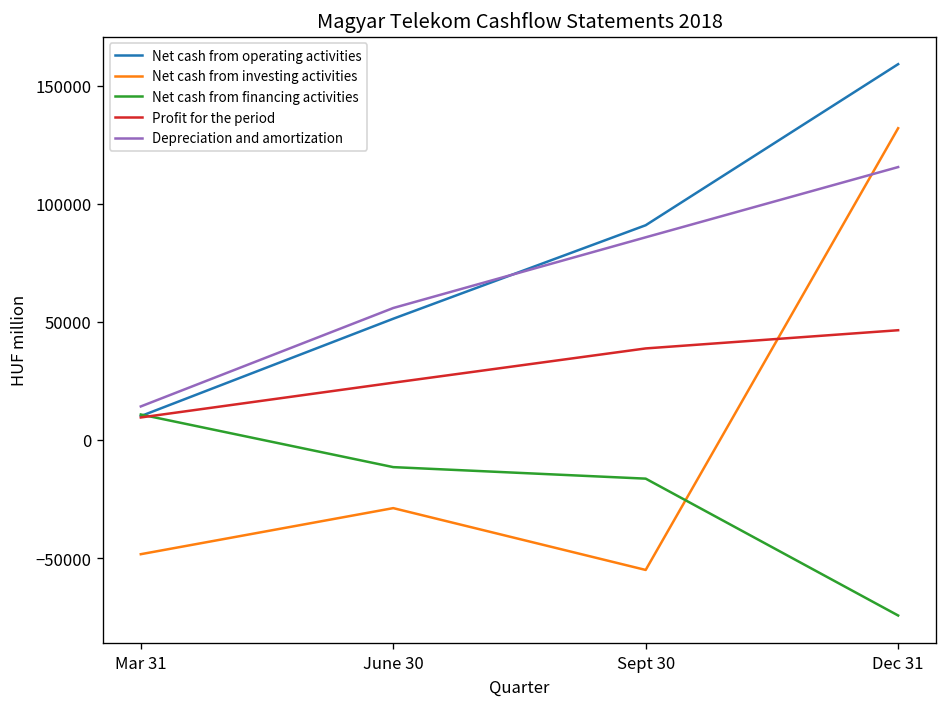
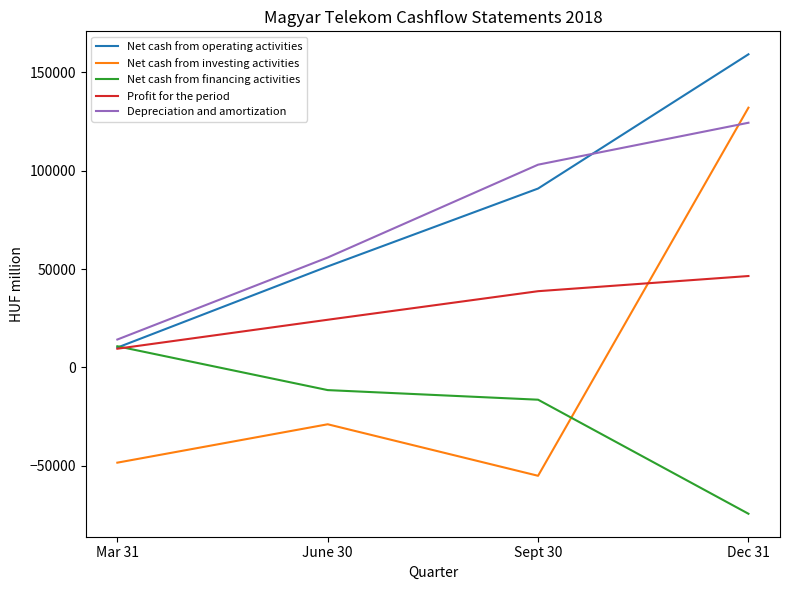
Depreciation and amortization, Sept 30: 86000 -> 103000
Depreciation and amortization, Dec 31: 116000 -> 124000
